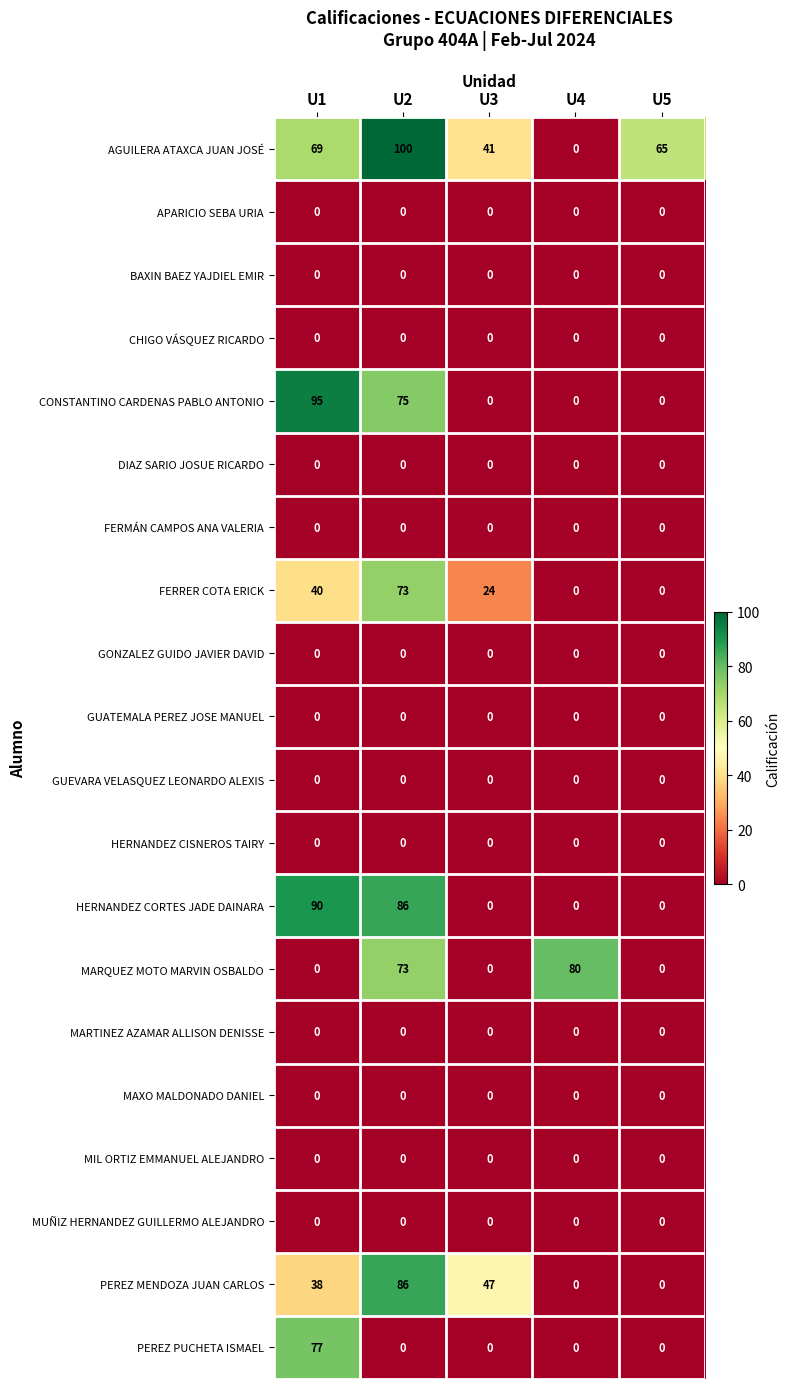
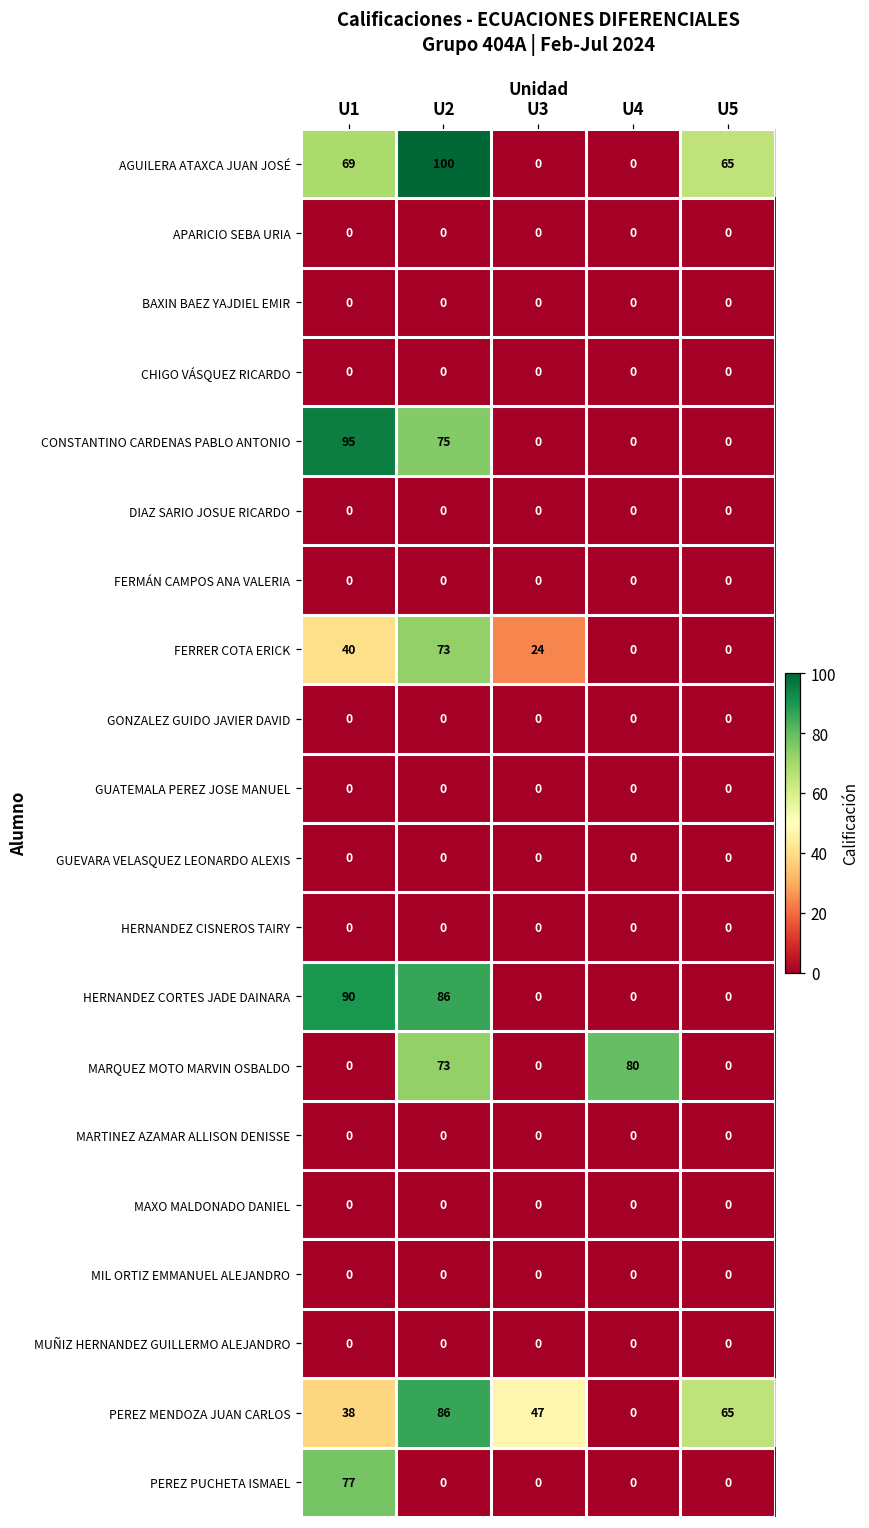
AGUILERA ATAXCA JUAN JOSÉ, U3: 41 -> 0
PEREZ MENDOZA JUAN CARLOS, U5: 0 -> 65
